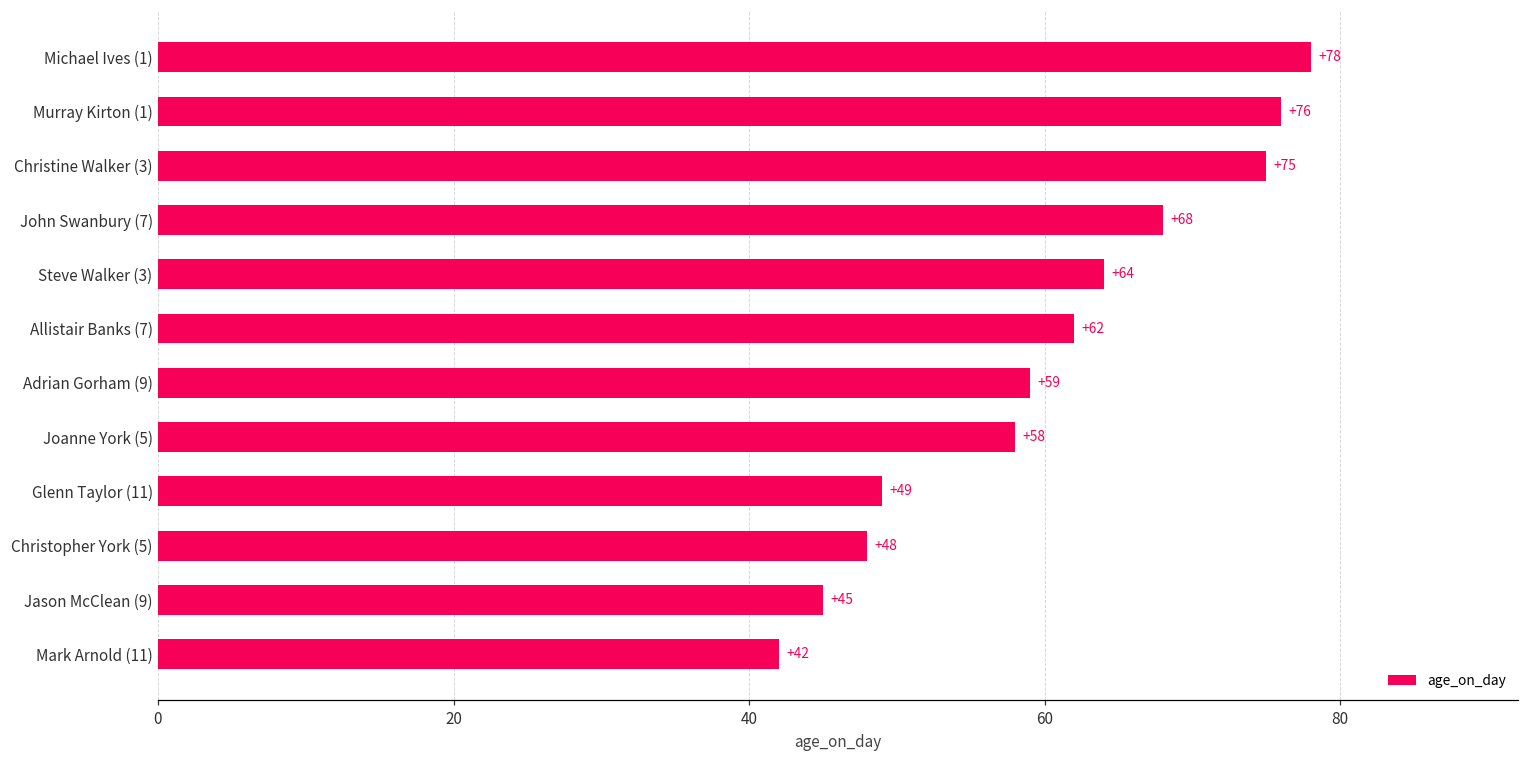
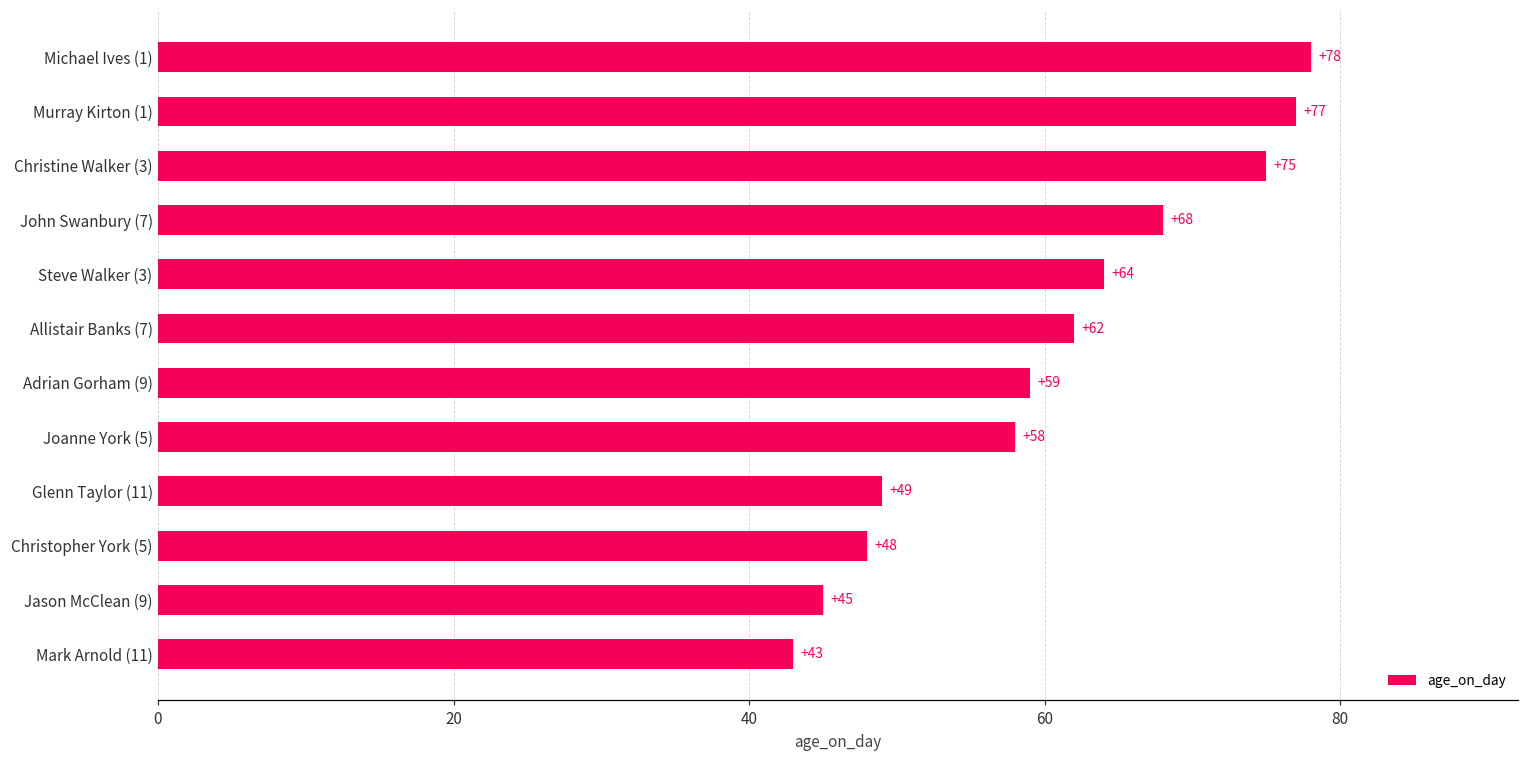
Murray Kirton (1): +76 -> +77
Mark Arnold (11): +42 -> +43
